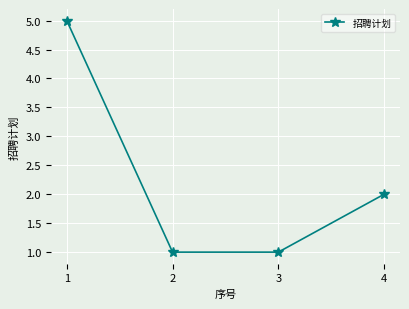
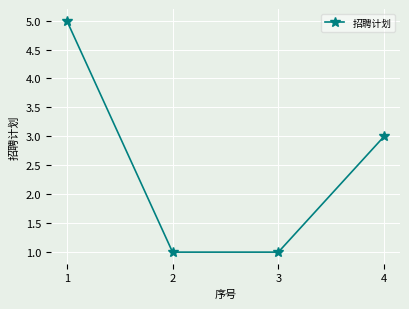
4: 2 -> 3
